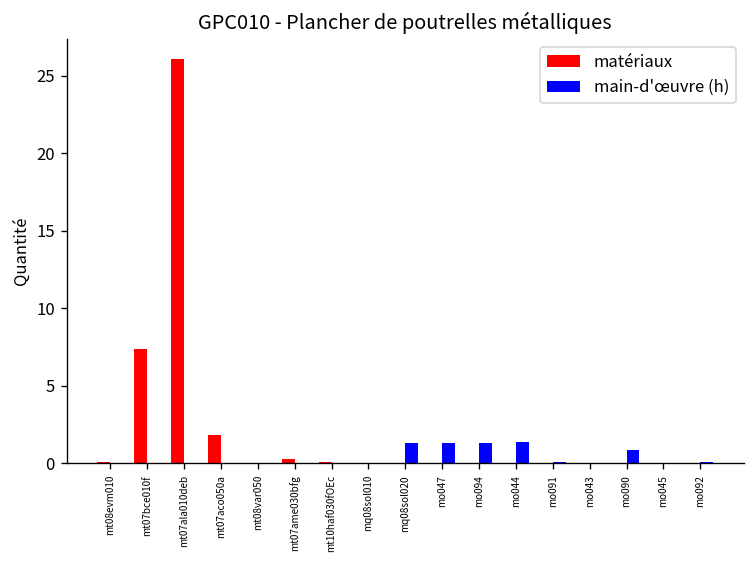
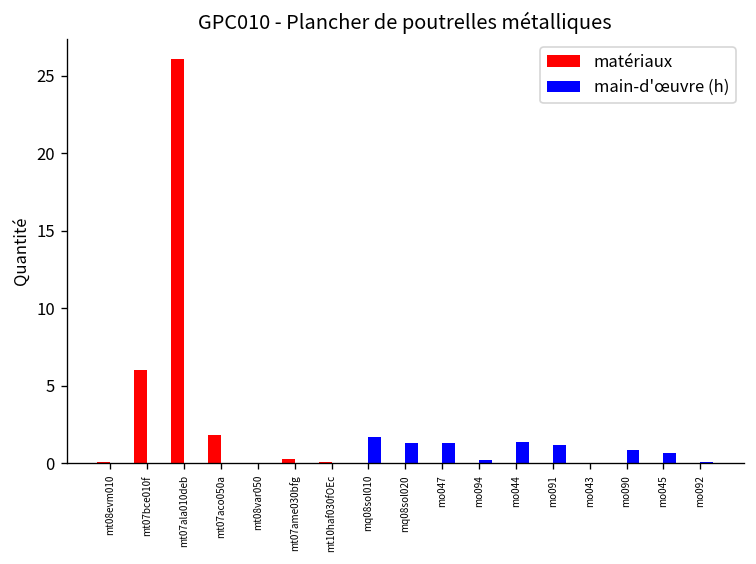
matériaux, mt07bce010f: 7.4 -> 6.0
main-d'œuvre (h), mq08sol010: 0.0 -> 1.7
main-d'œuvre (h), mo094: 1.3 -> 0.2
main-d'œuvre (h), mo091: 0.1 -> 1.2
main-d'œuvre (h), mo045: 0.0 -> 0.7
